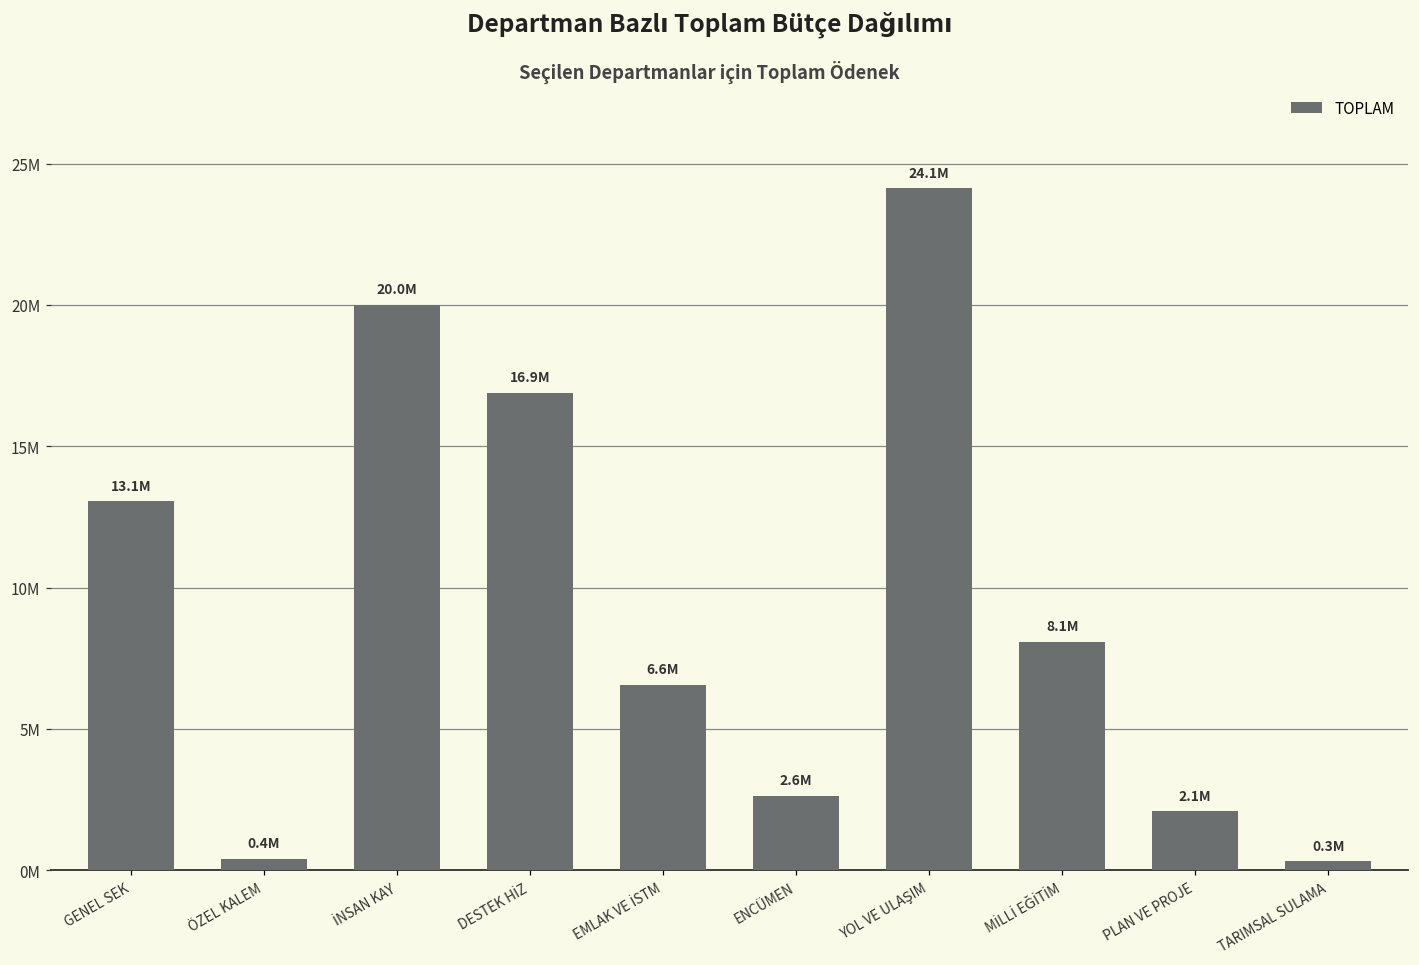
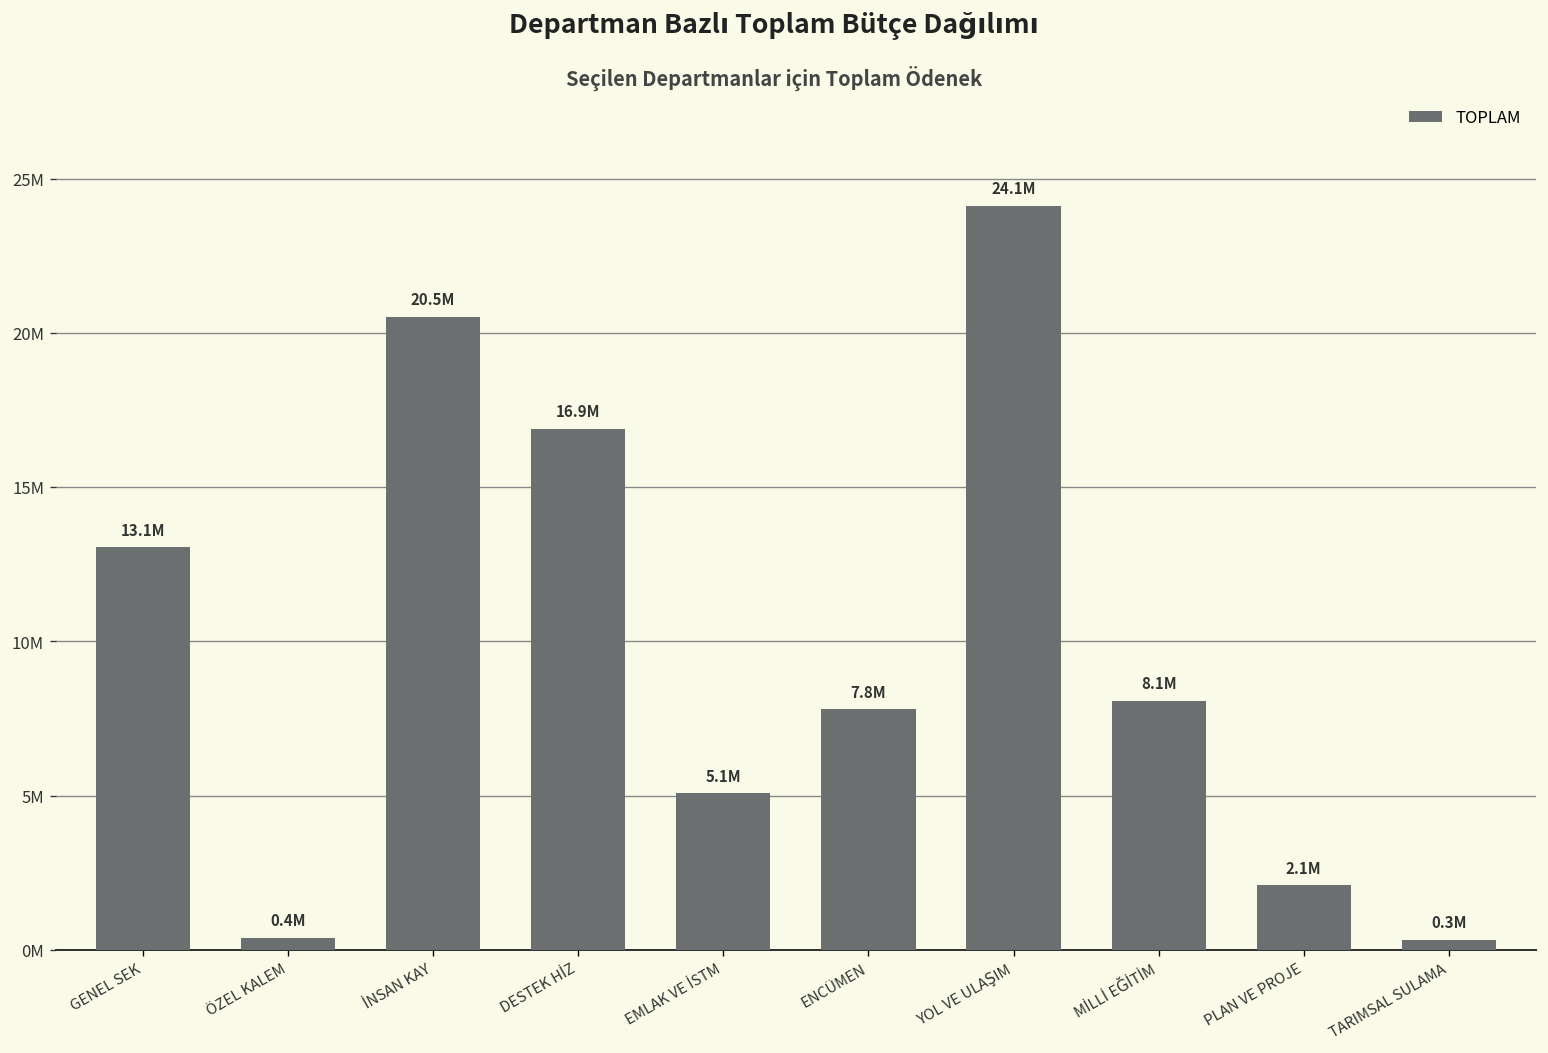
İNSAN KAY: 20.0M -> 20.5M
EMLAK VE İSTM: 6.6M -> 5.1M
ENCÜMEN: 2.6M -> 7.8M
